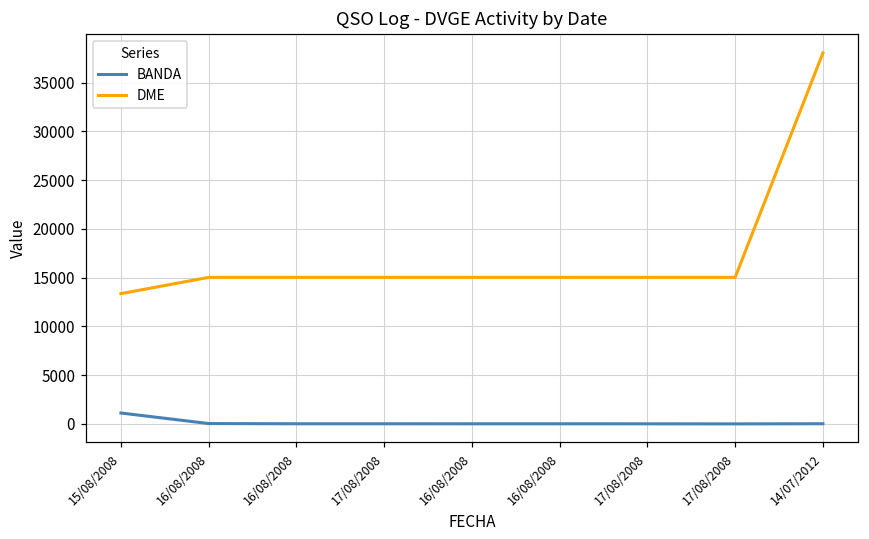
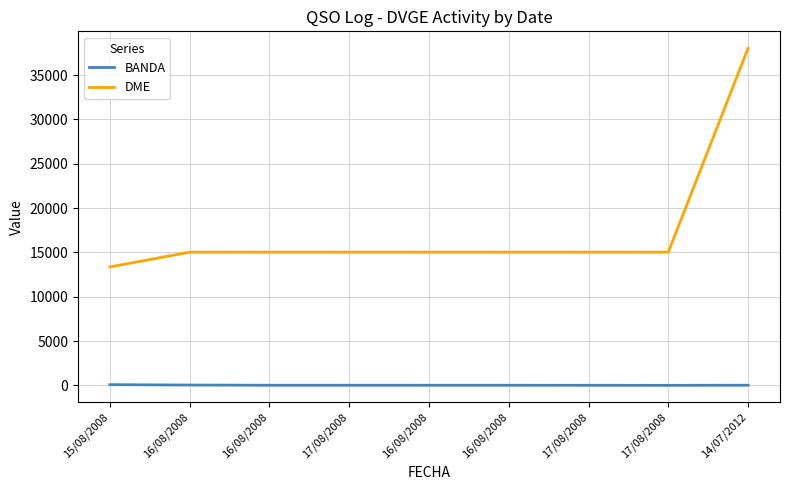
BANDA, 15/08/2008: 1000 -> 0
